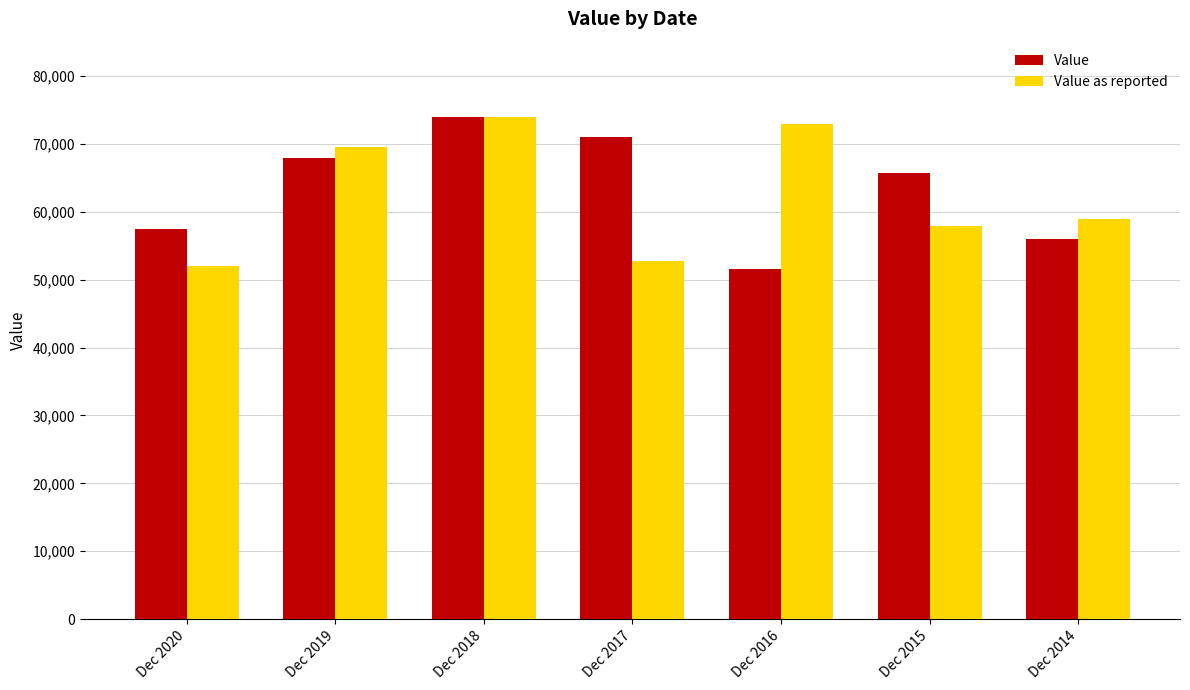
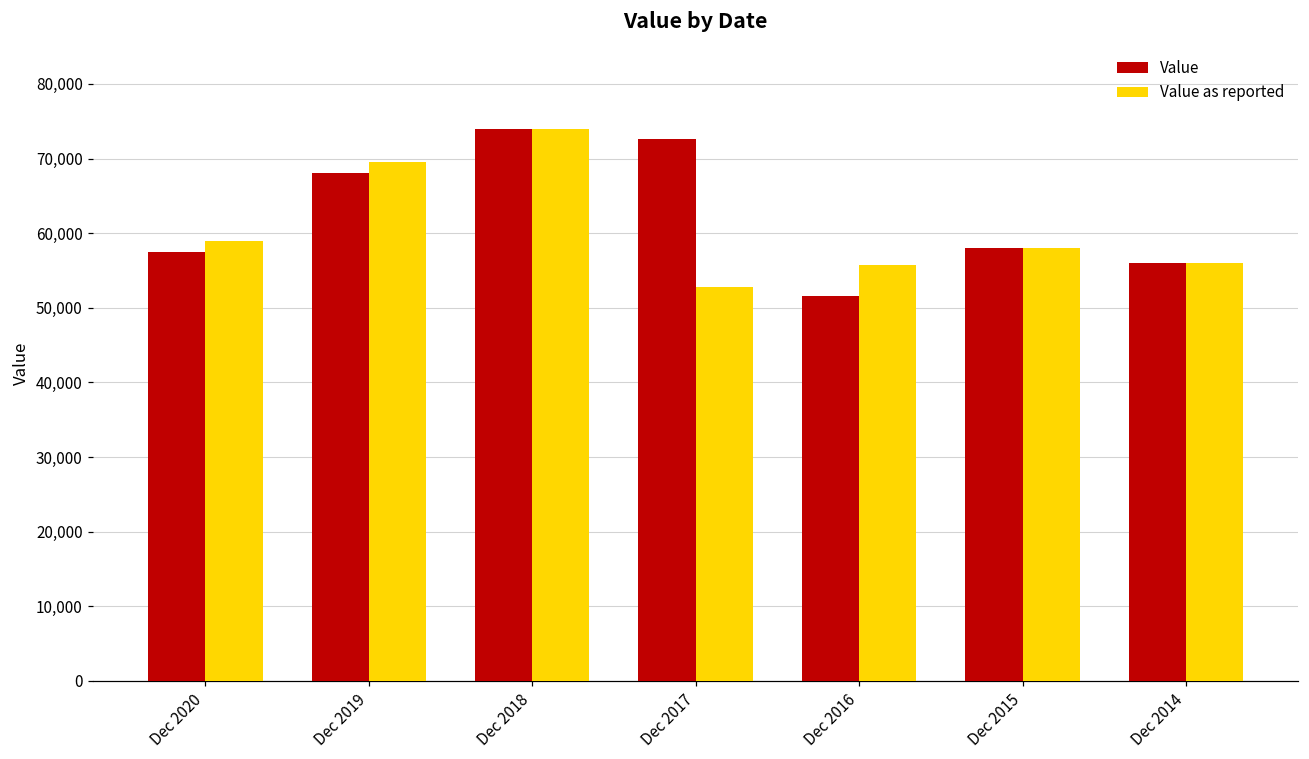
Value as reported, Dec 2020: 52,000 -> 59,000
Value, Dec 2017: 71,000 -> 73,000
Value as reported, Dec 2016: 73,000 -> 56,000
Value, Dec 2015: 66,000 -> 58,000
Value as reported, Dec 2014: 59,000 -> 56,000
